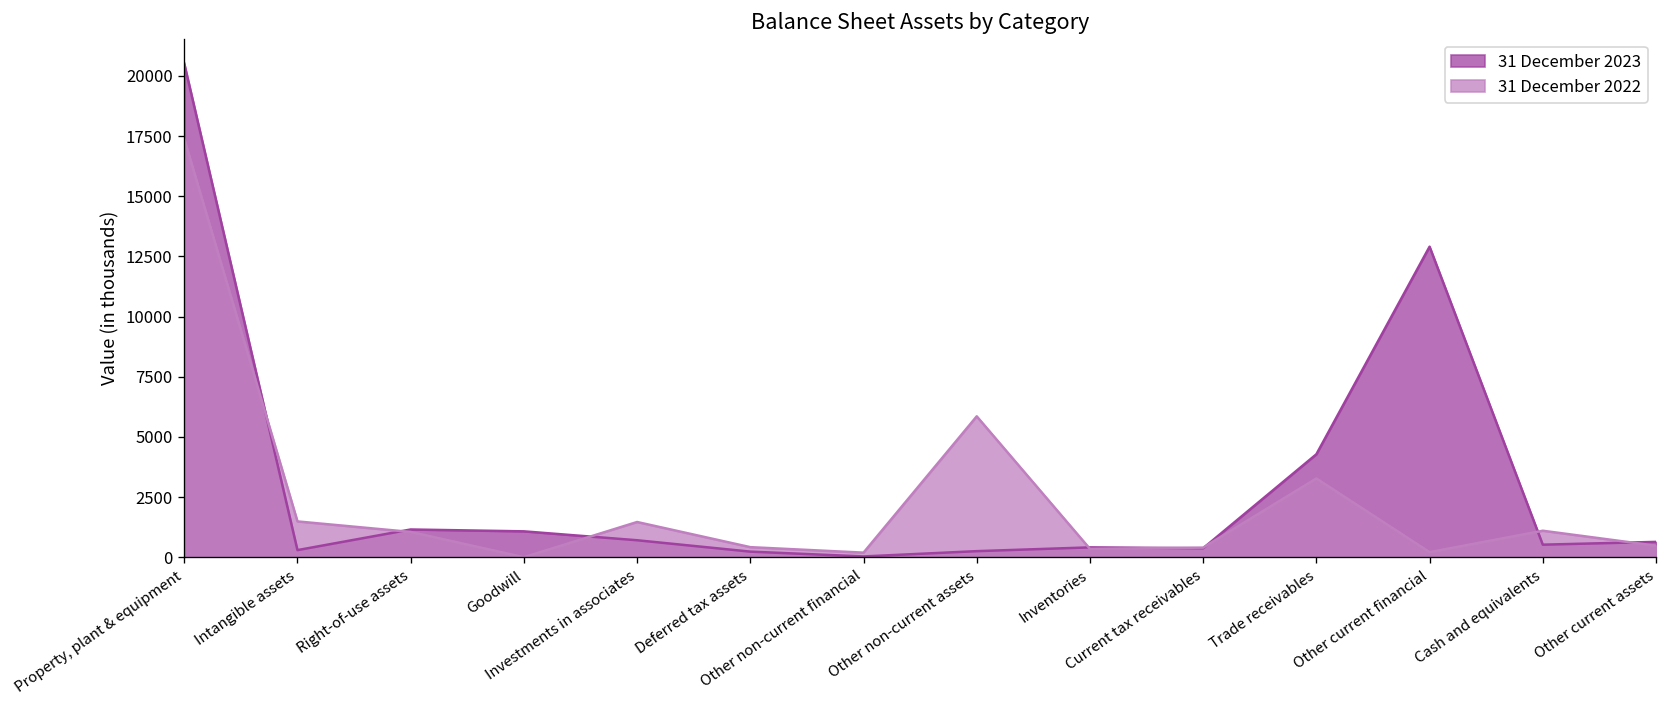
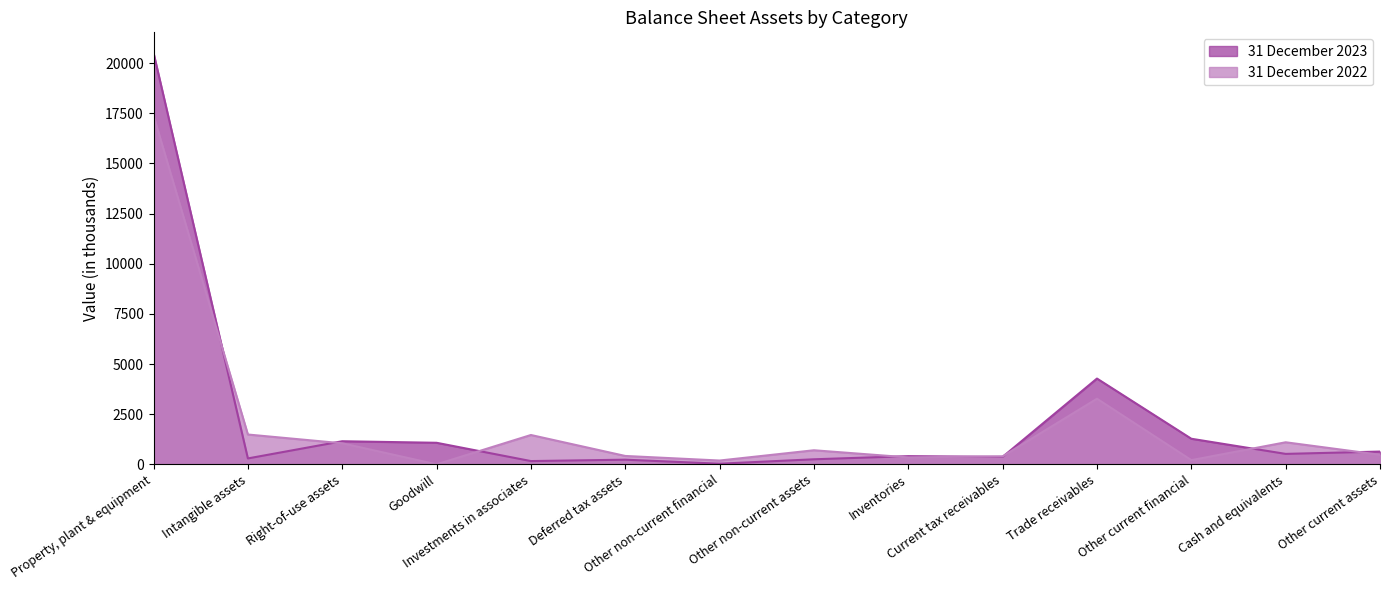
31 December 2023, Investments in associates: 700 -> 200
31 December 2022, Other non-current assets: 5900 -> 700
31 December 2023, Other current financial: 12900 -> 1300
